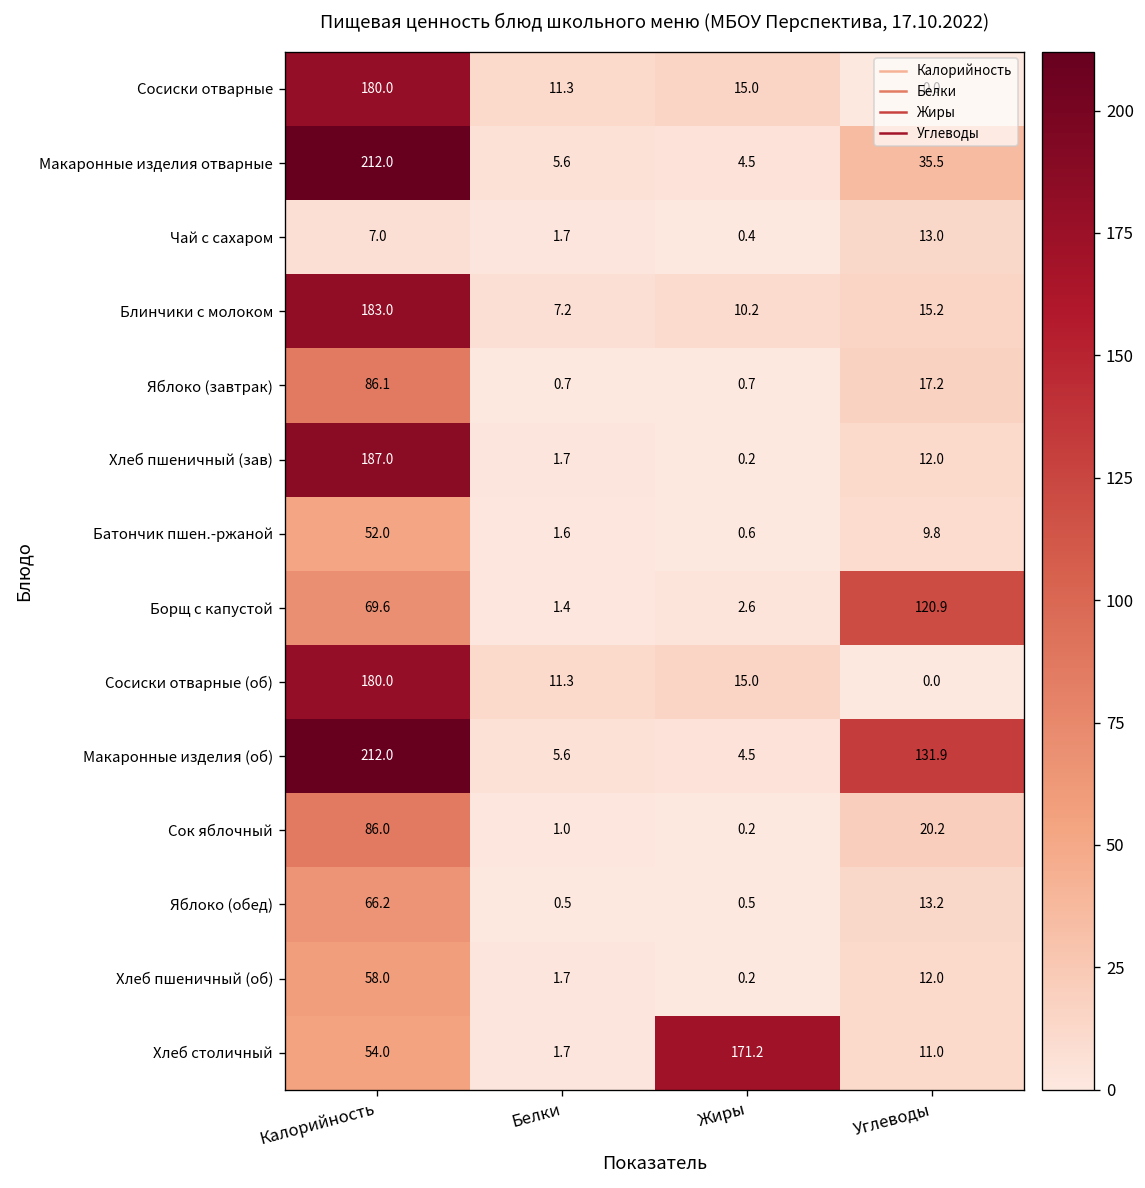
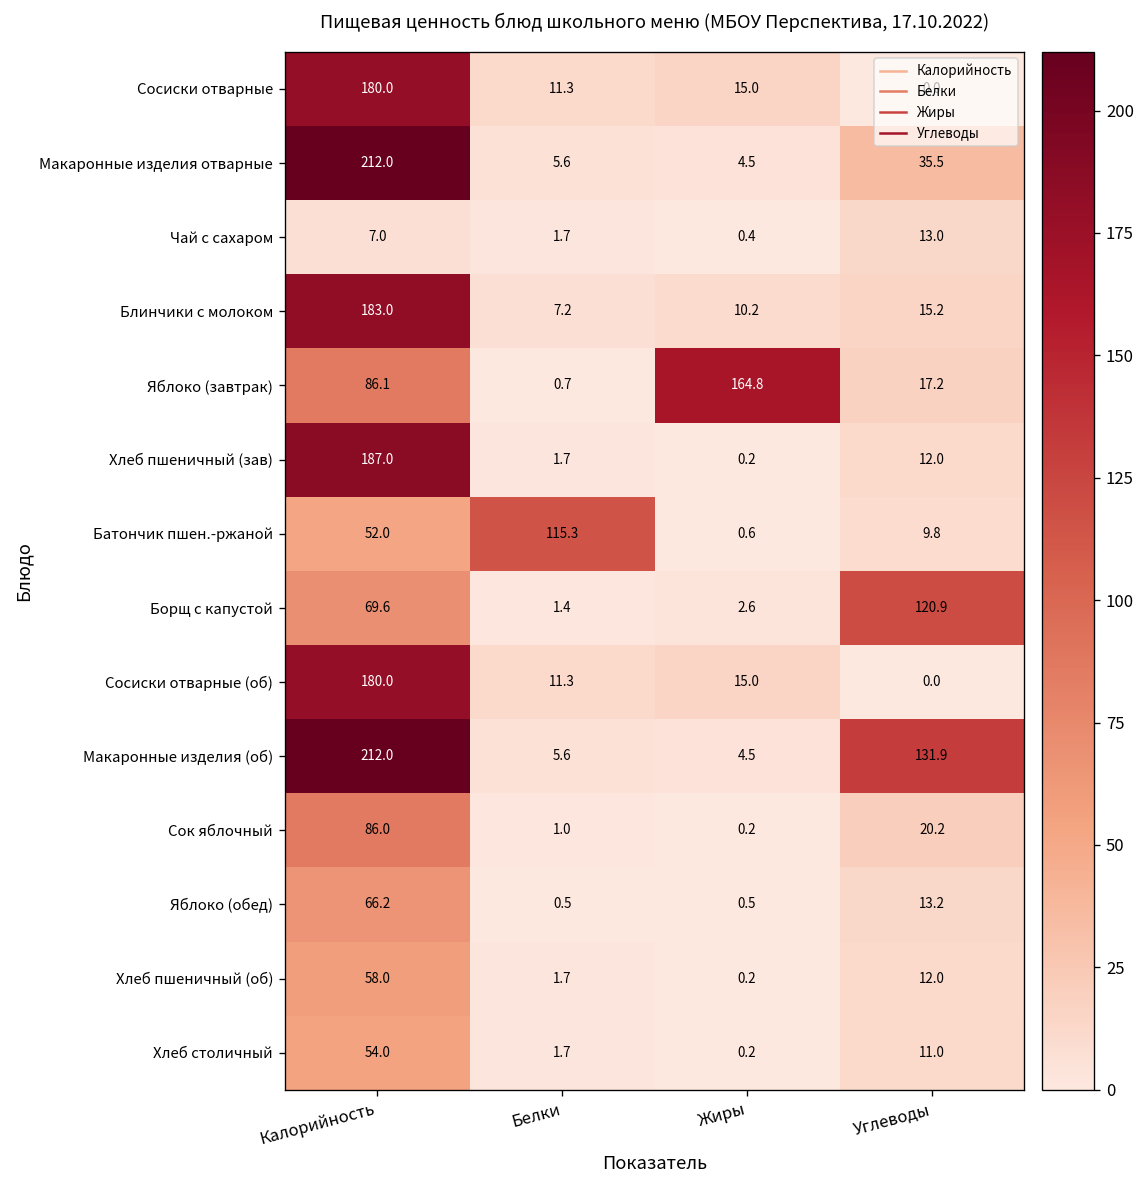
Яблоко (завтрак), Жиры: 0.7 -> 164.8
Батончик пшен.-ржаной, Белки: 1.6 -> 115.3
Хлеб столичный, Жиры: 171.2 -> 0.2
